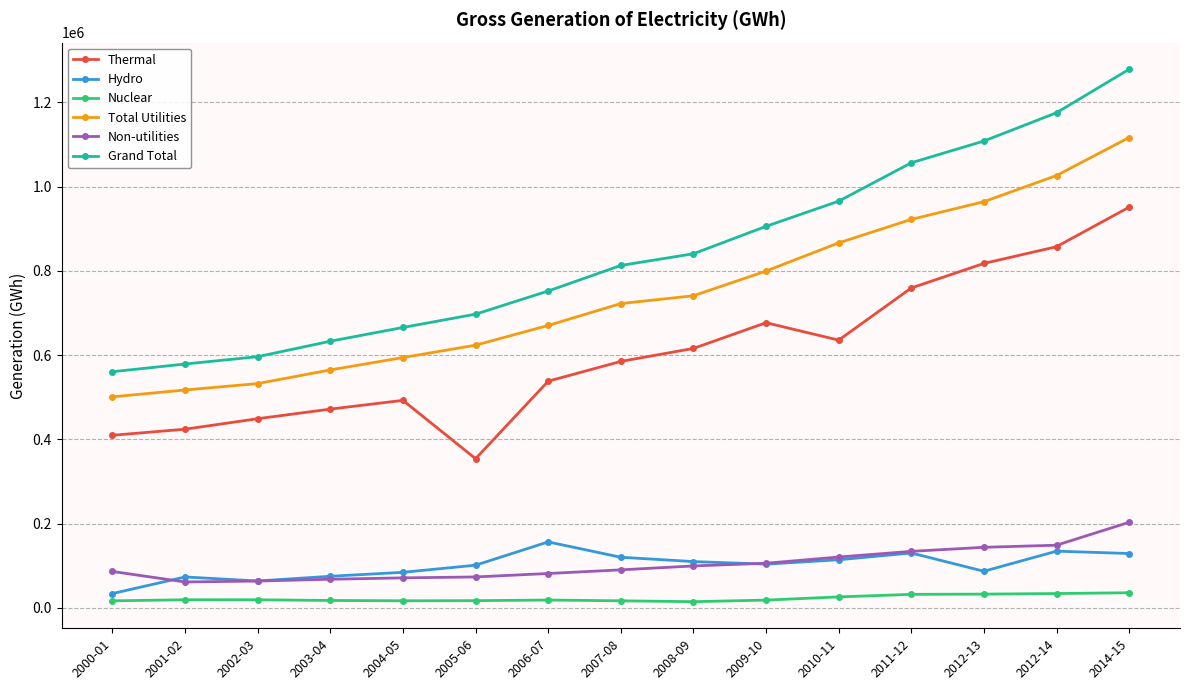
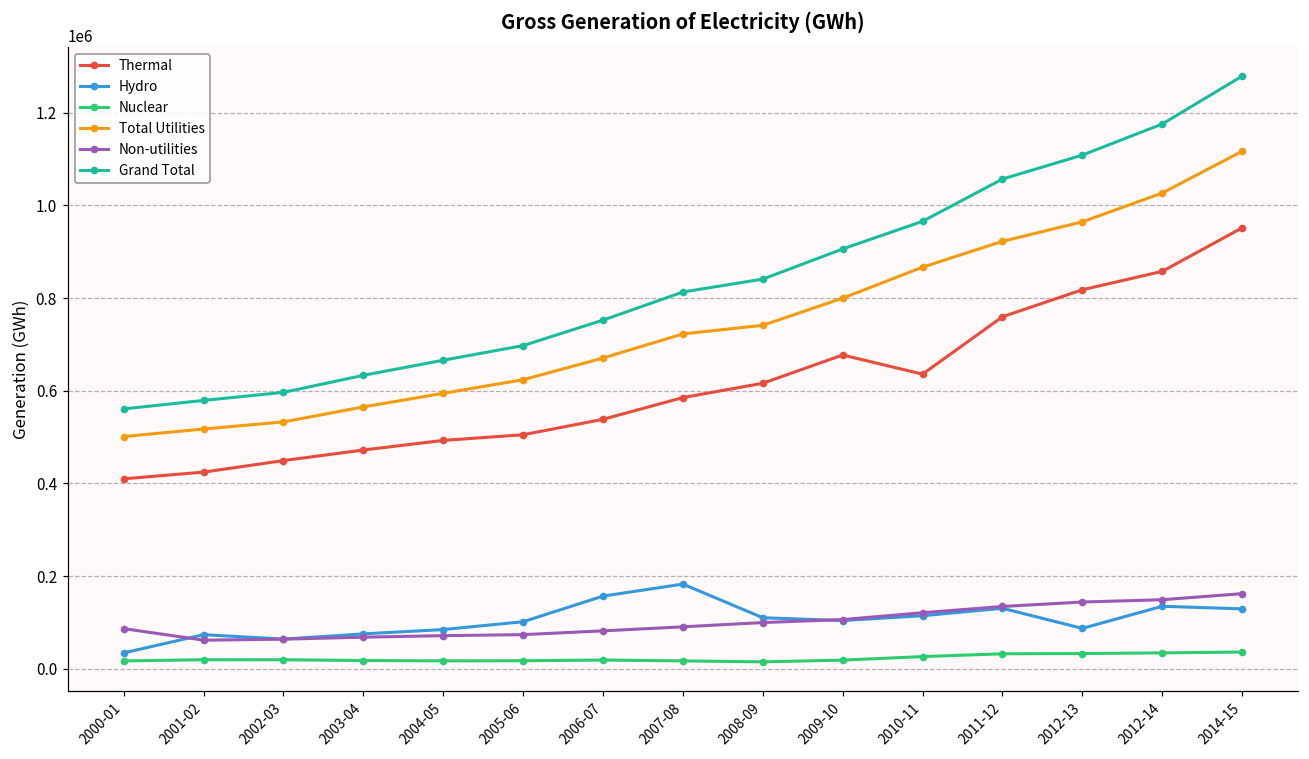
Thermal, 2005-06: 350000 -> 510000
Hydro, 2007-08: 120000 -> 180000
Non-utilities, 2014-15: 200000 -> 160000
